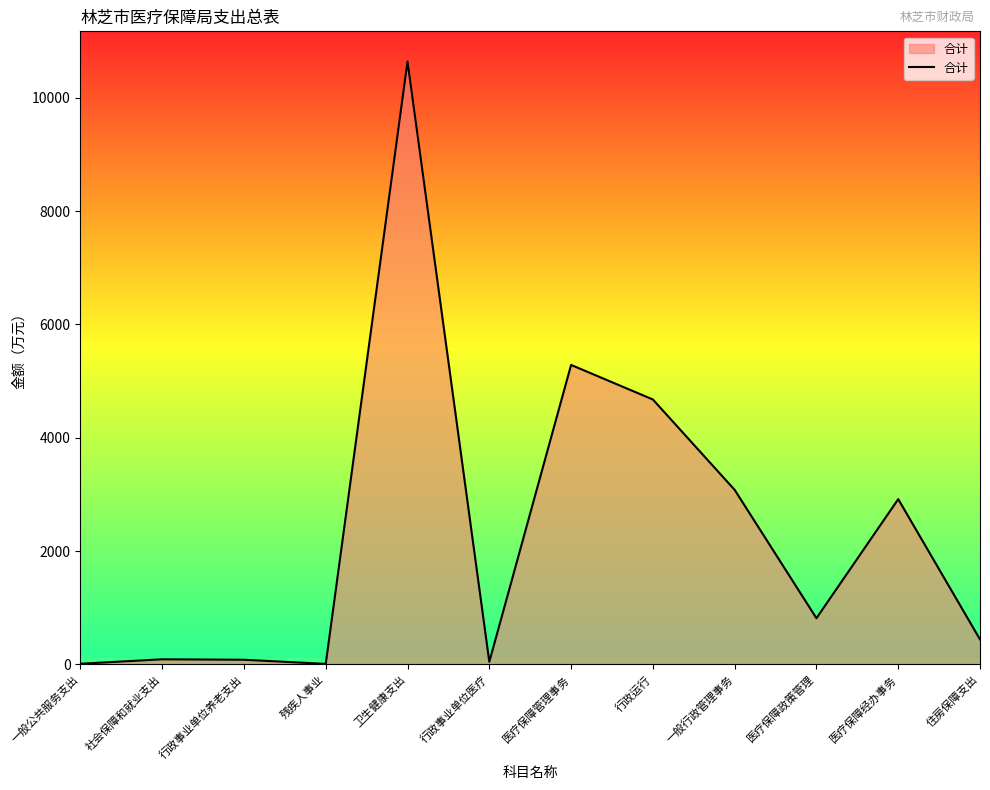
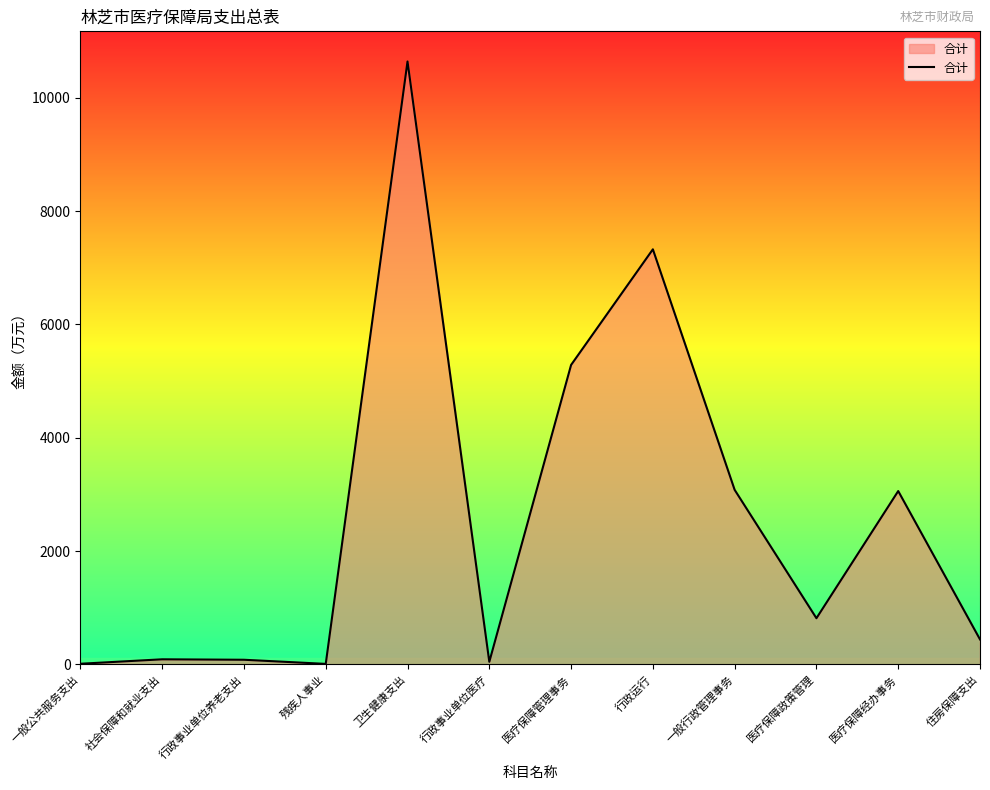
行政运行: 4700 -> 7300
医疗保障经办事务: 2900 -> 3100
